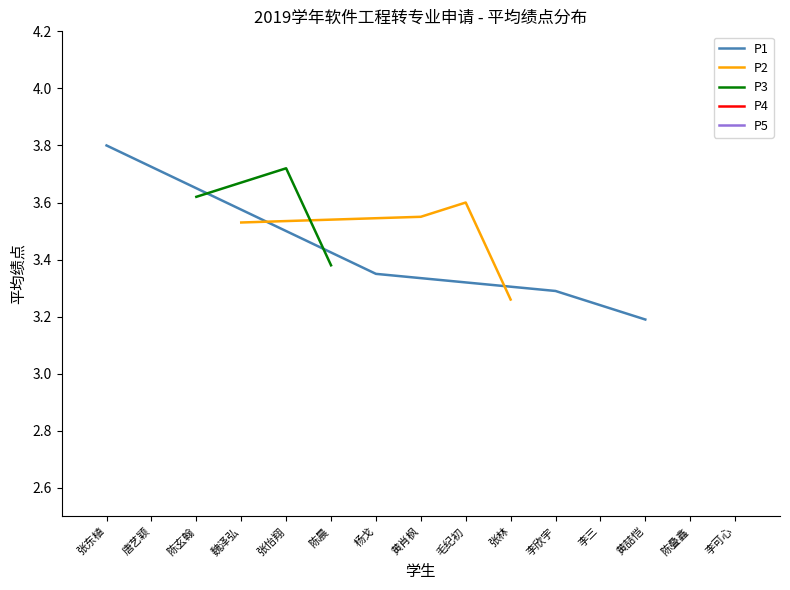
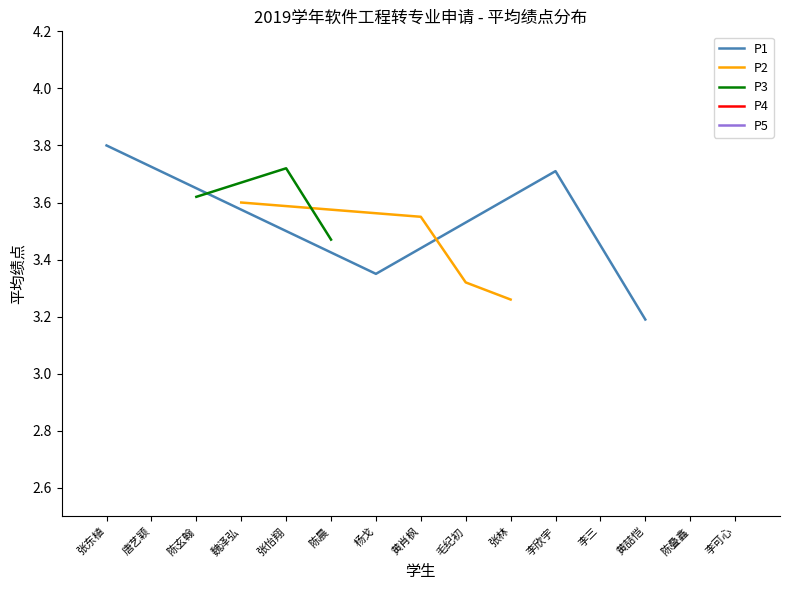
P2, 魏泽弘: 3.53 -> 3.60
P3, 陈晨: 3.38 -> 3.47
P2, 毛纪初: 3.60 -> 3.32
P1, 李欣宇: 3.29 -> 3.71
